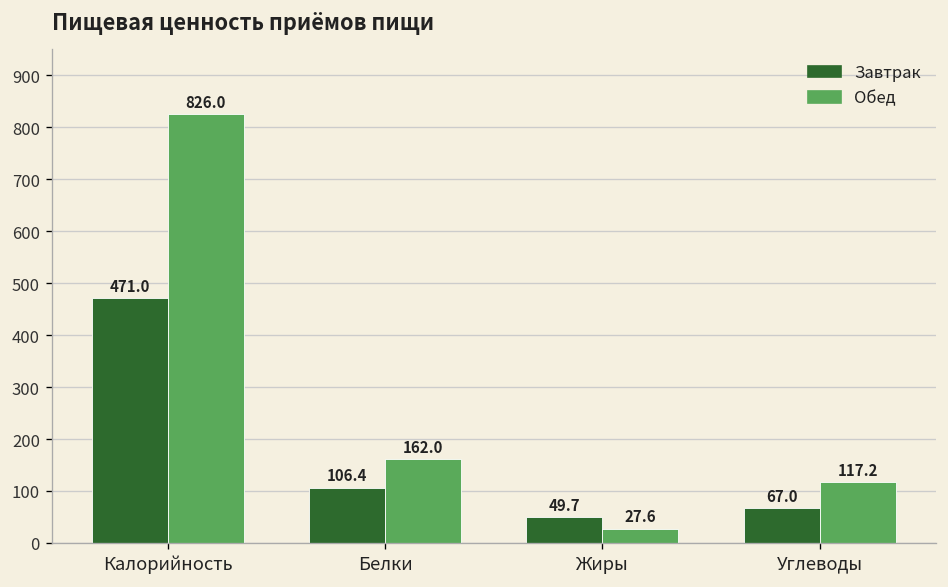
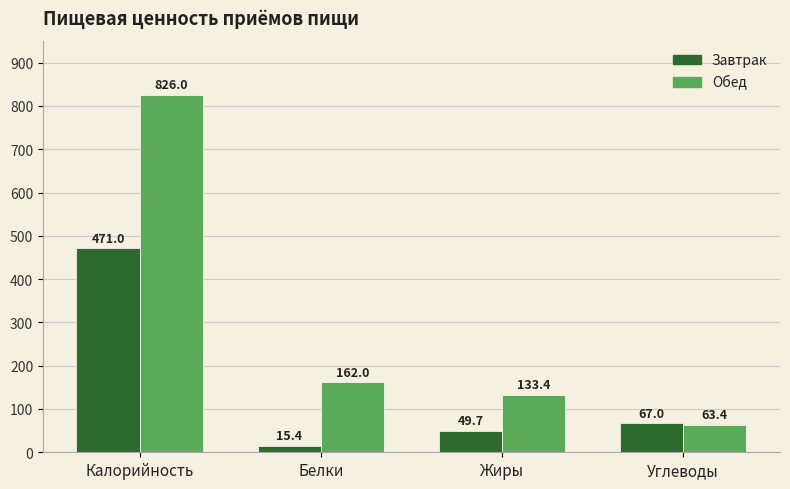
Завтрак, Белки: 106.4 -> 15.4
Обед, Жиры: 27.6 -> 133.4
Обед, Углеводы: 117.2 -> 63.4
